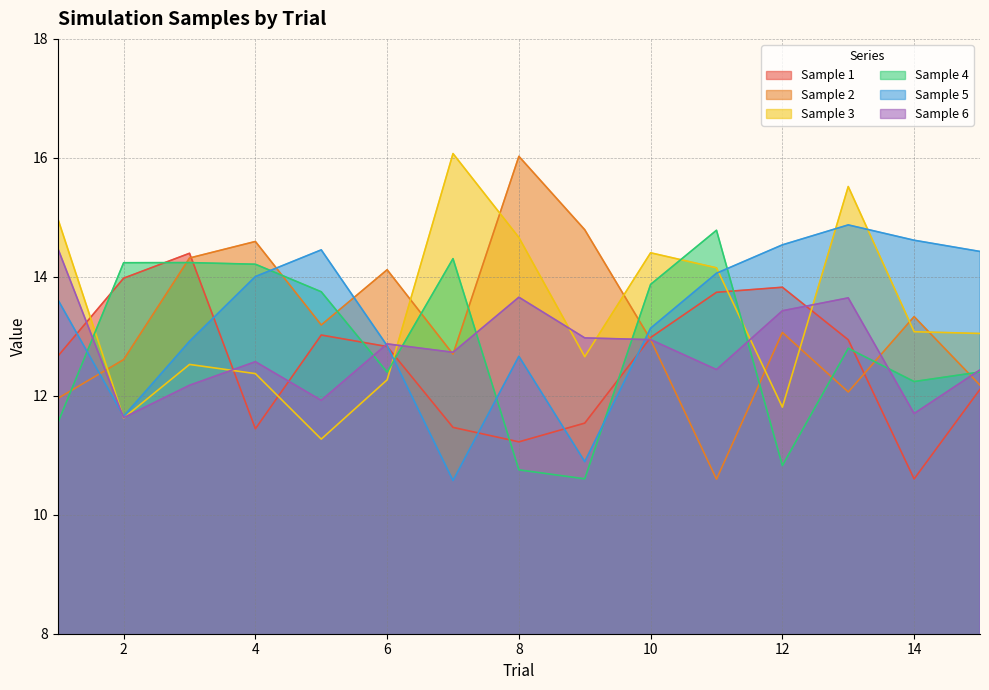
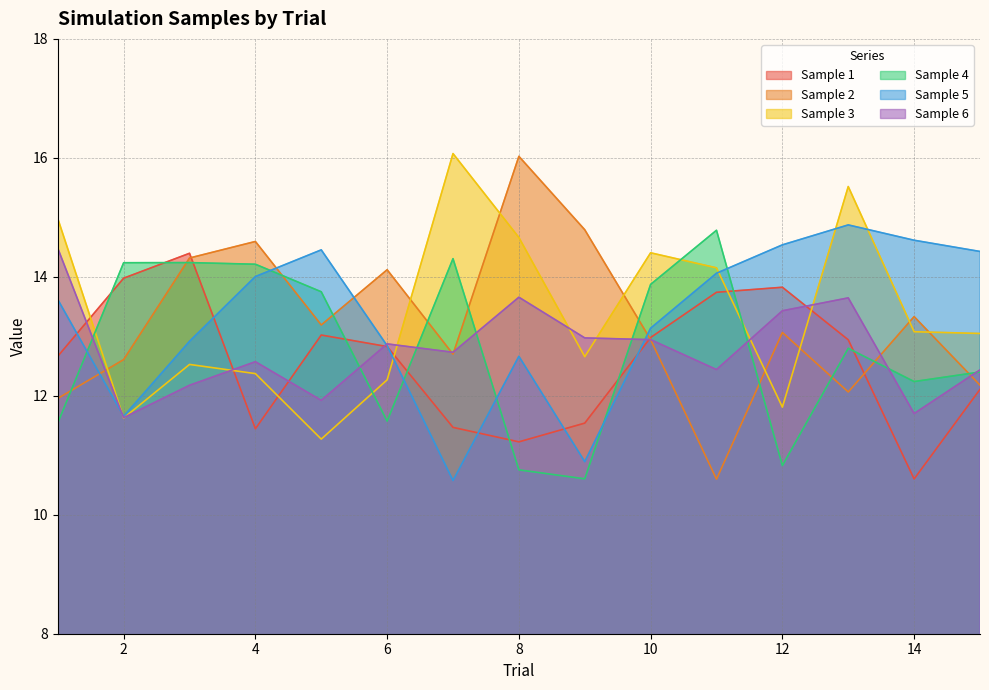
Sample 4, 6: 12.4 -> 11.6
